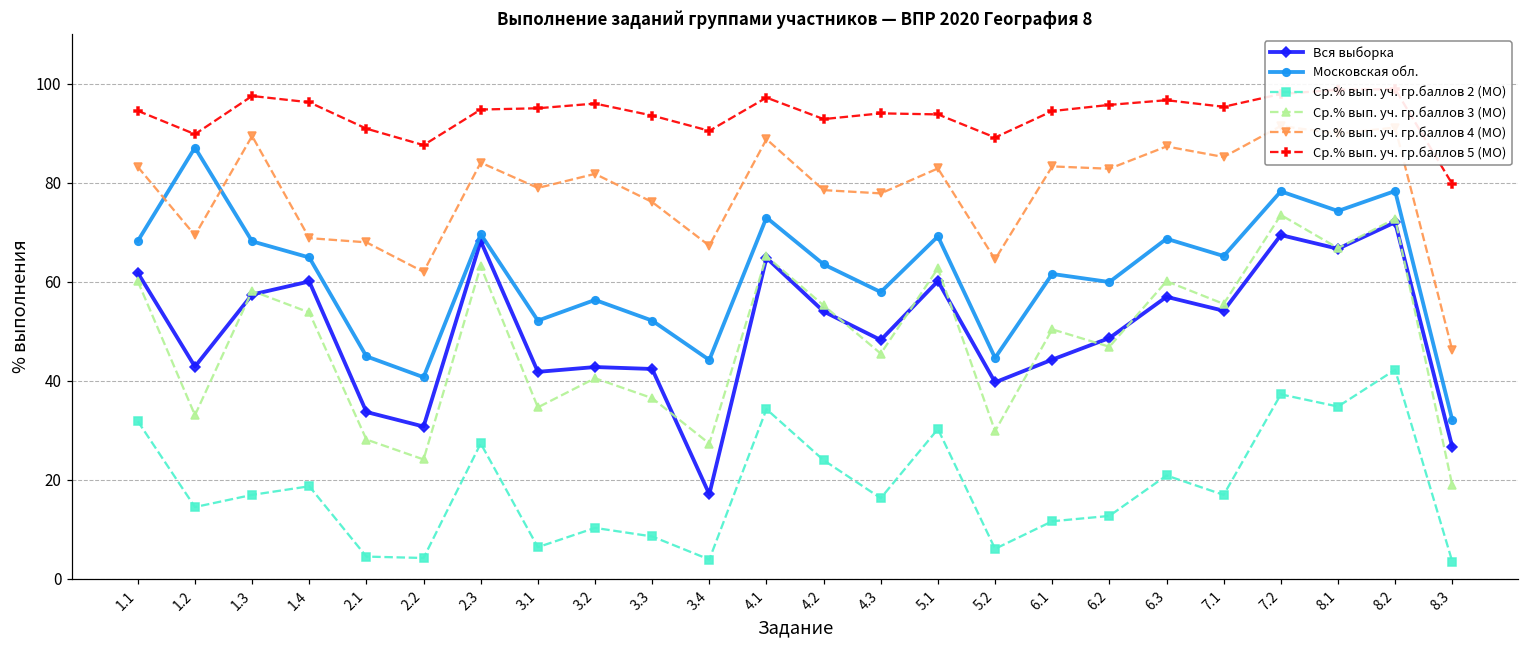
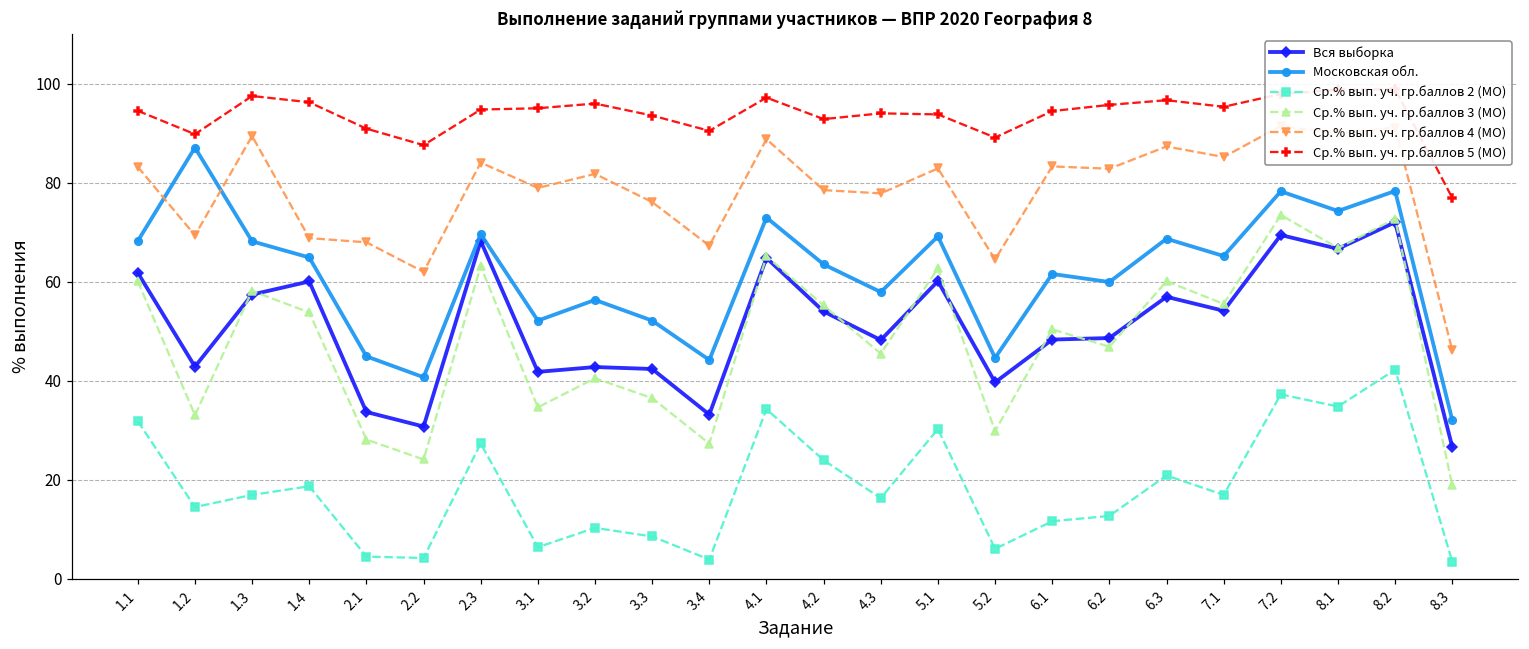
Вся выборка, 3.4: 17 -> 33
Вся выборка, 6.1: 44 -> 48
Ср.% вып. уч. гр.баллов 5 (МО), 8.3: 80 -> 77
